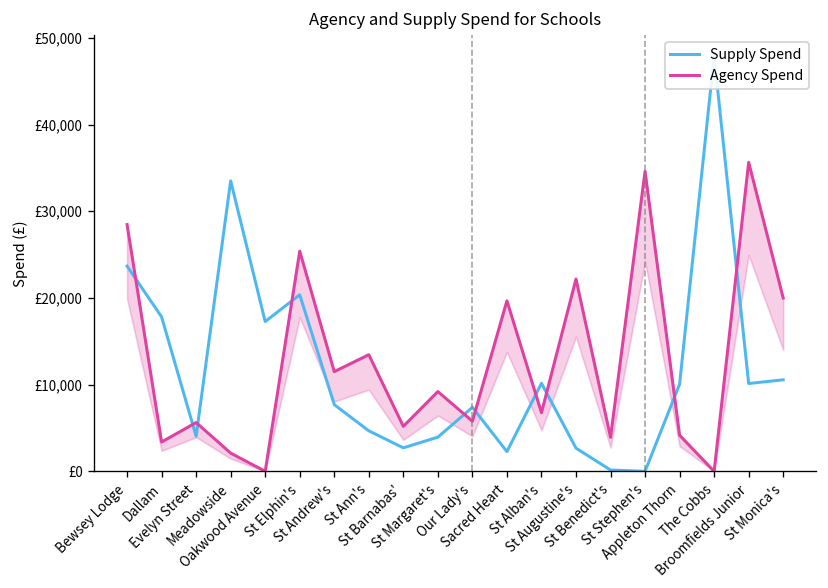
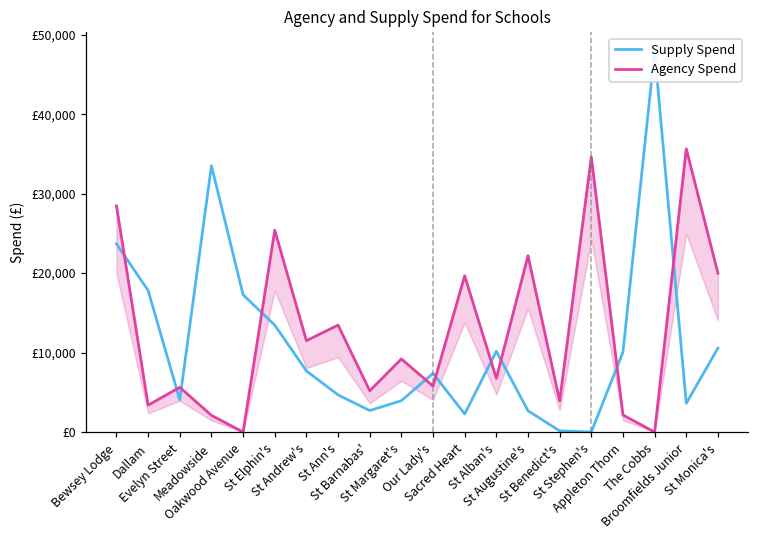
Supply Spend, St Elphin's: £20,000 -> £13,000
Agency Spend, Appleton Thorn: £4,000 -> £2,000
Supply Spend, Broomfields Junior: £10,000 -> £4,000
